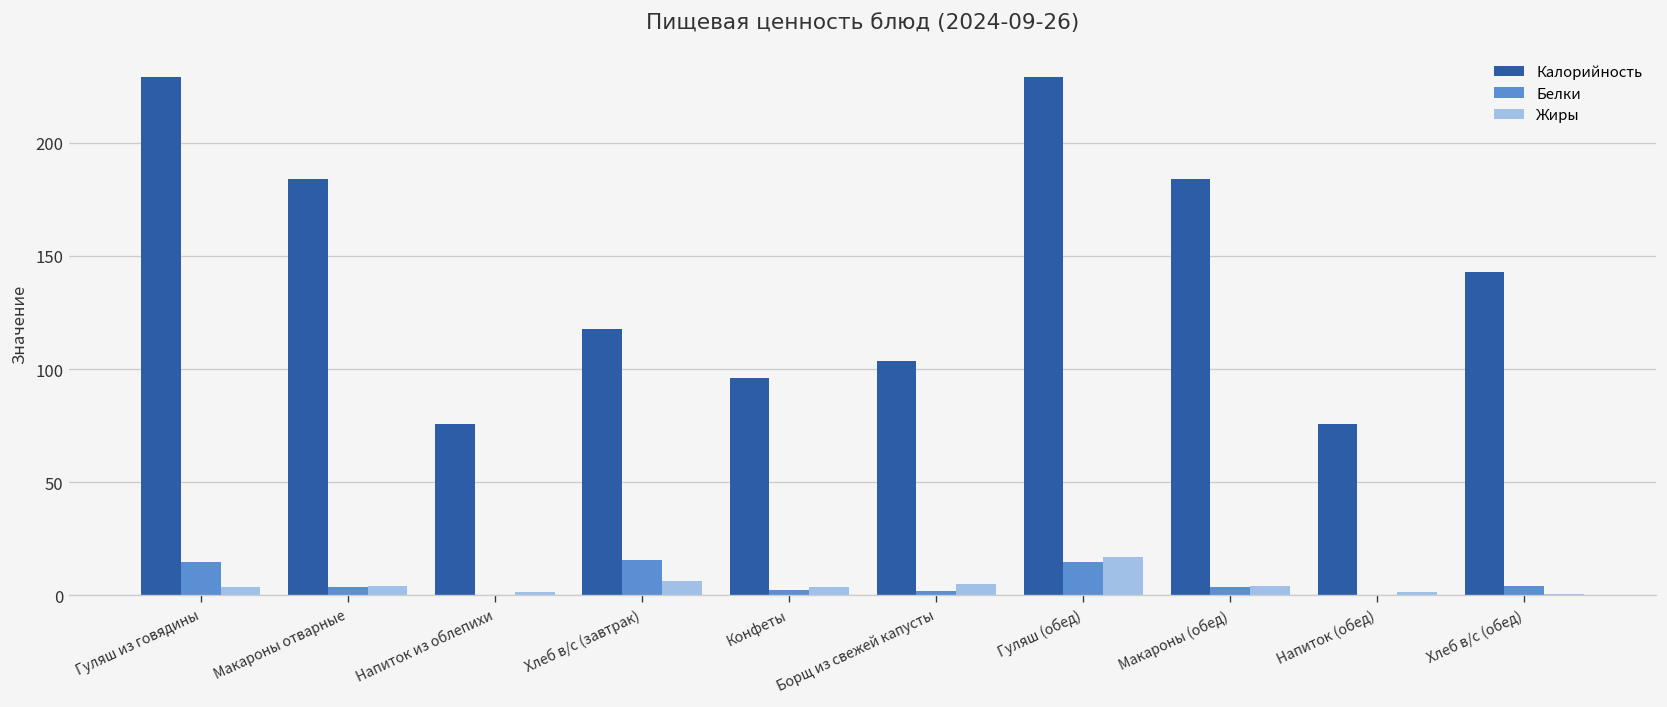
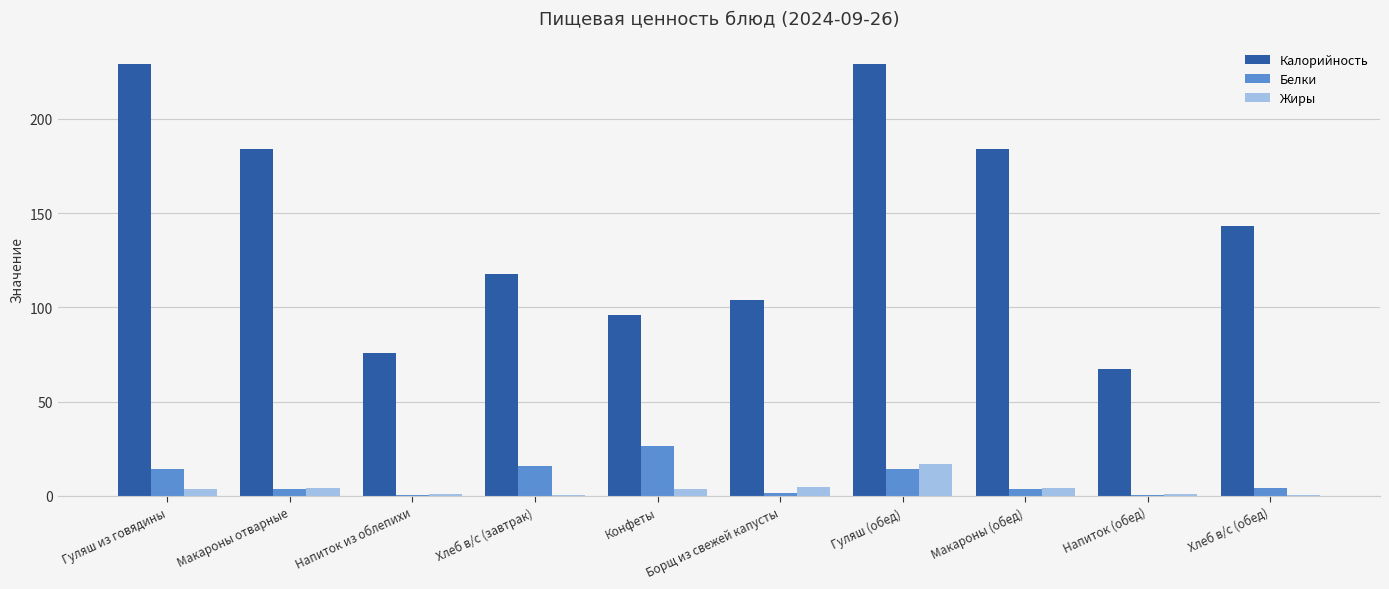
Жиры, Хлеб в/с (завтрак): 7 -> 0
Белки, Конфеты: 2 -> 27
Калорийность, Напиток (обед): 76 -> 67
